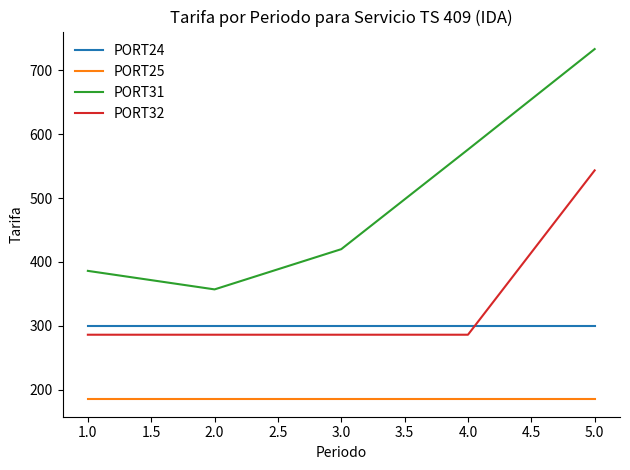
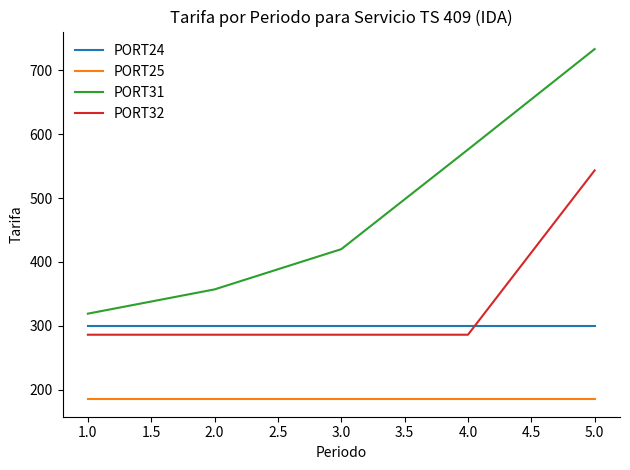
PORT31, 1.0: 390 -> 320
